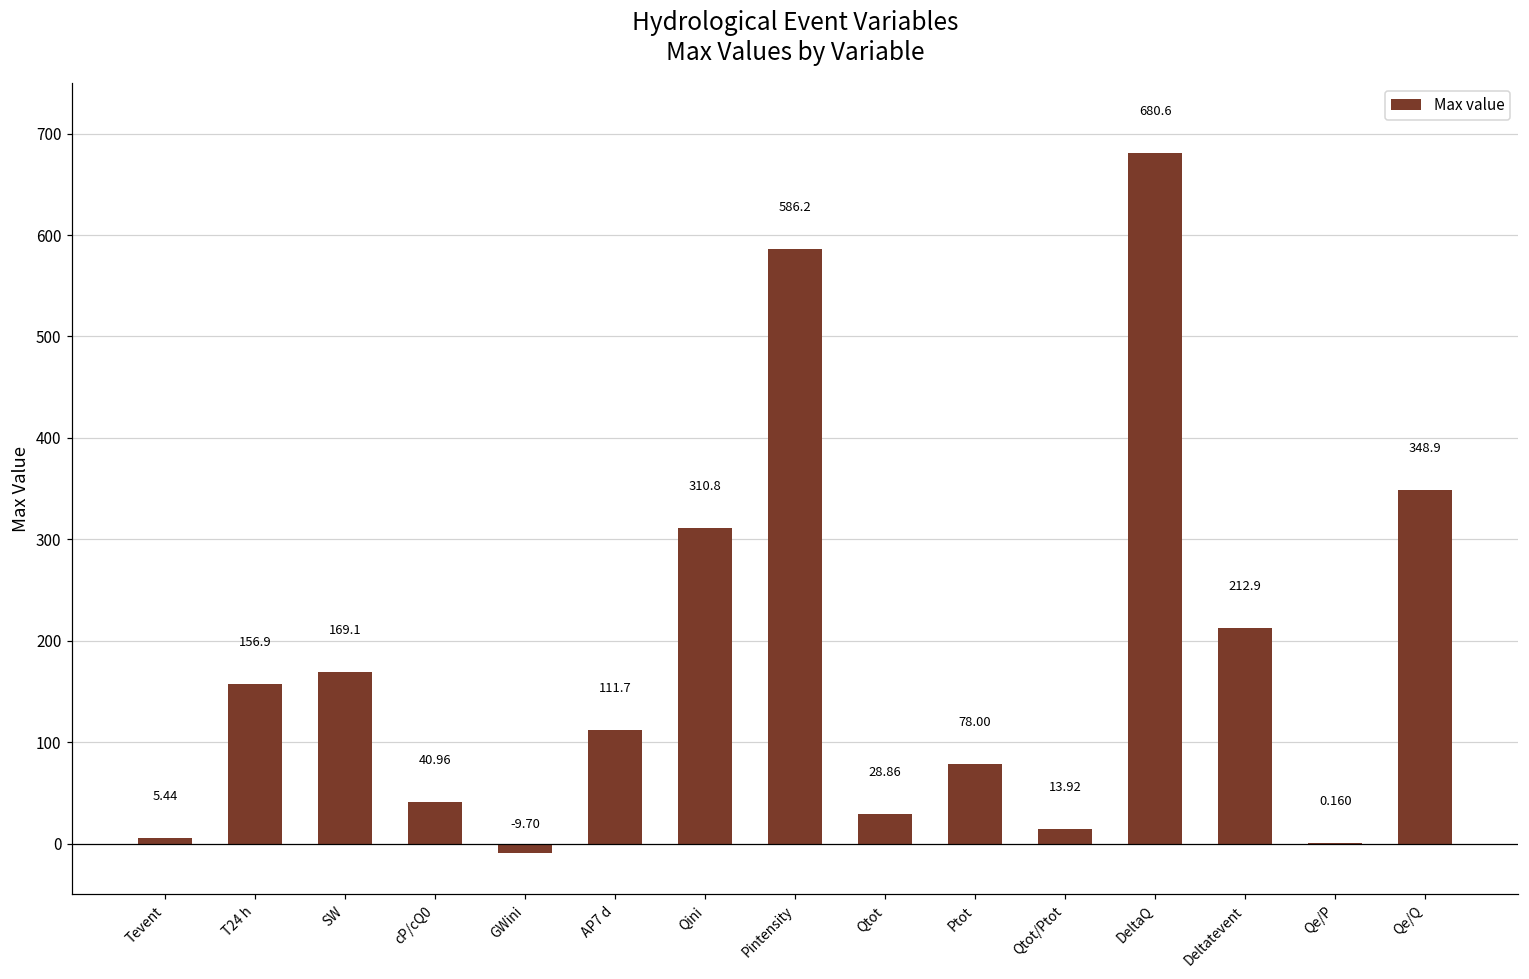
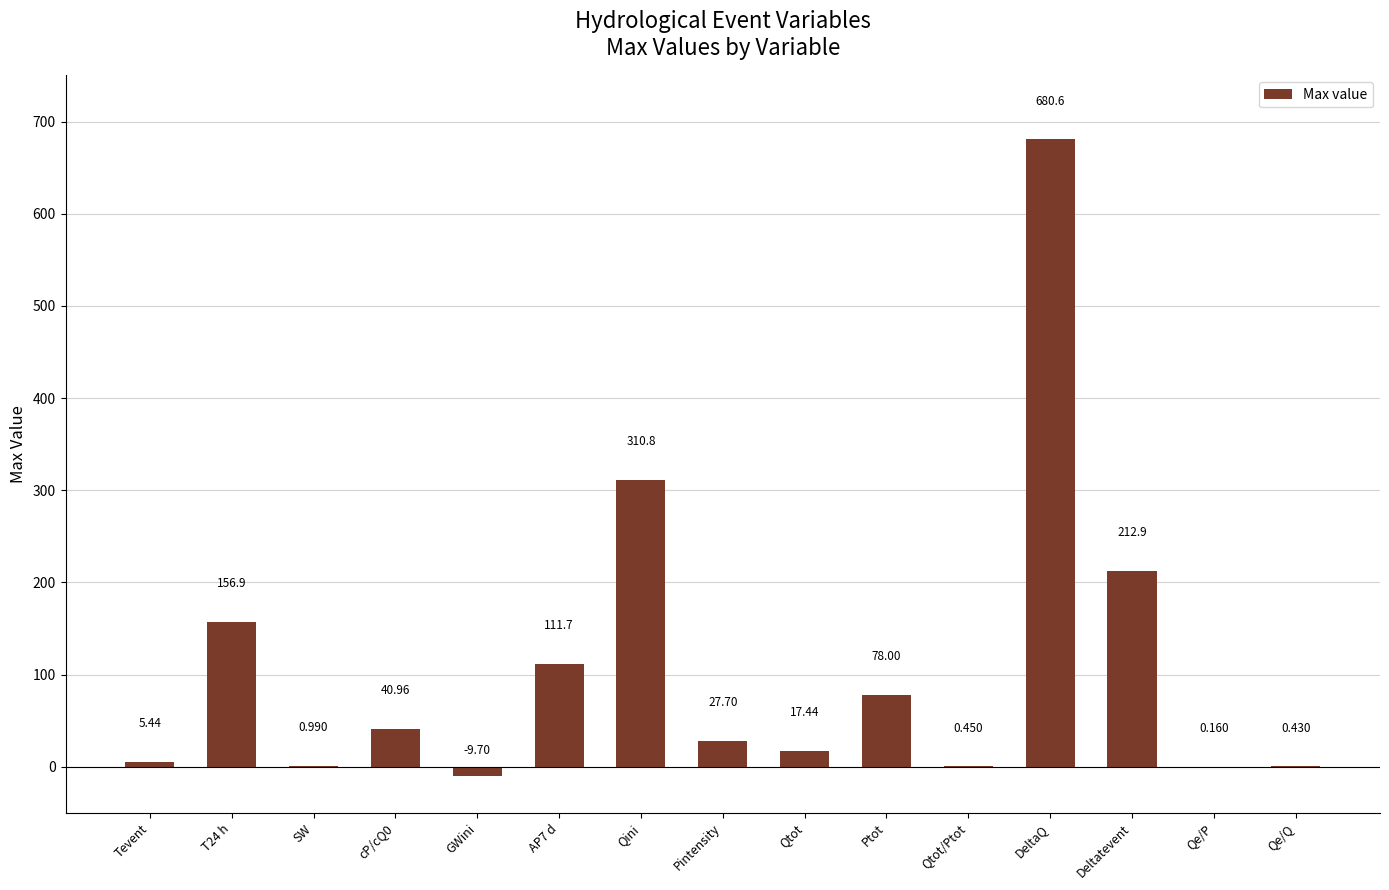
SW: 169.1 -> 0.990
Pintensity: 586.2 -> 27.70
Qtot: 28.86 -> 17.44
Qtot/Ptot: 13.92 -> 0.450
Qe/Q: 348.9 -> 0.430
